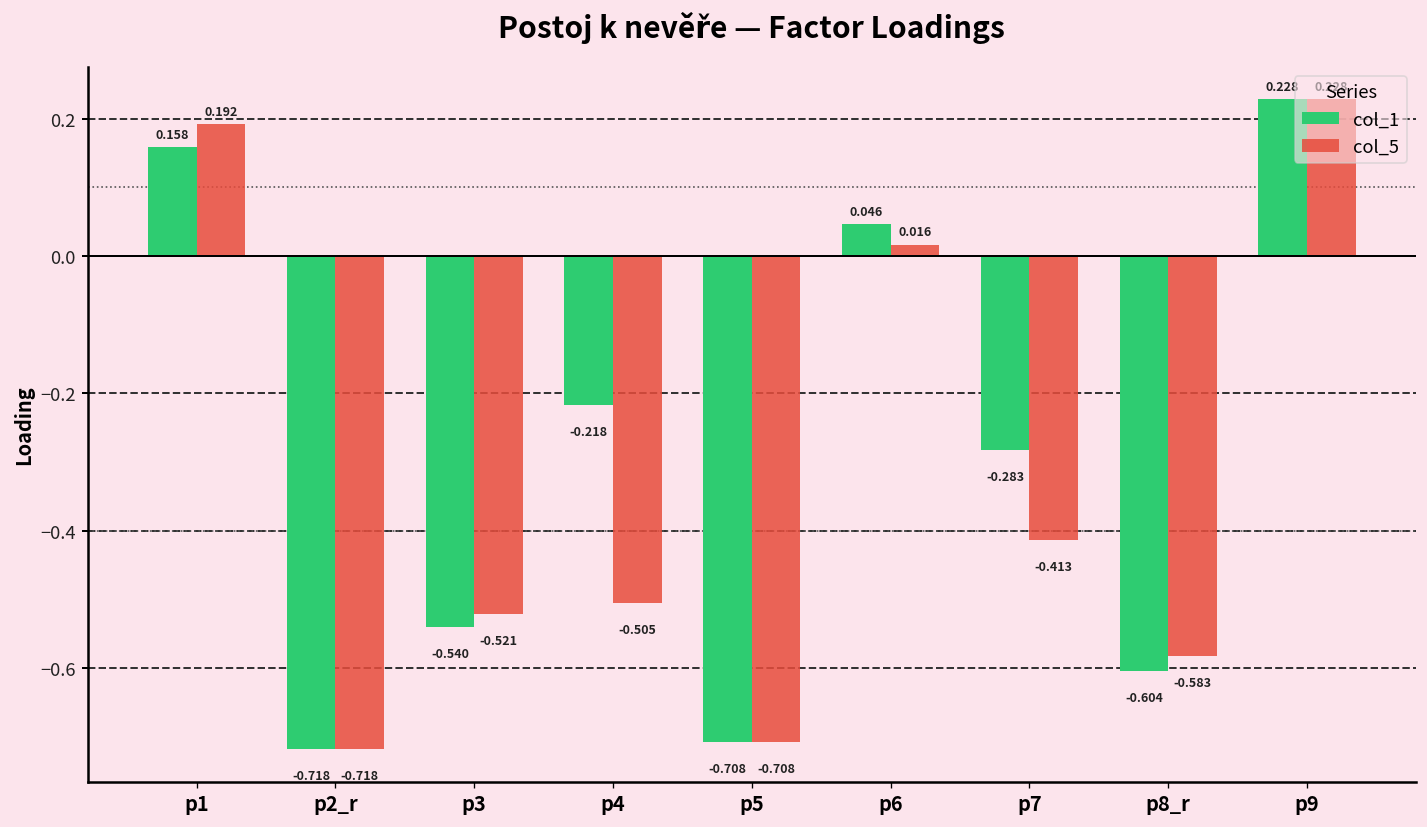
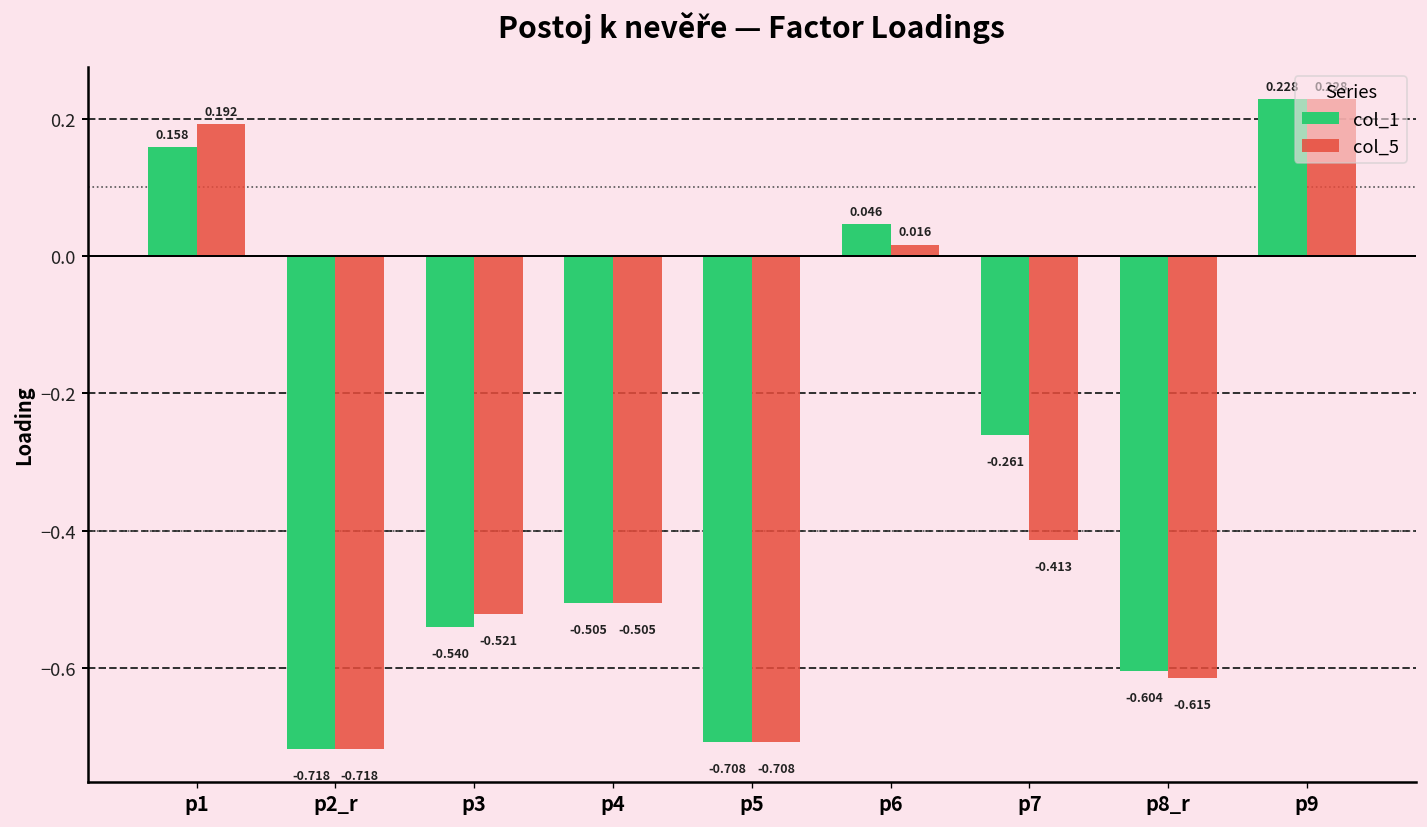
col_1, p4: -0.218 -> -0.505
col_1, p7: -0.283 -> -0.261
col_5, p8_r: -0.583 -> -0.615
